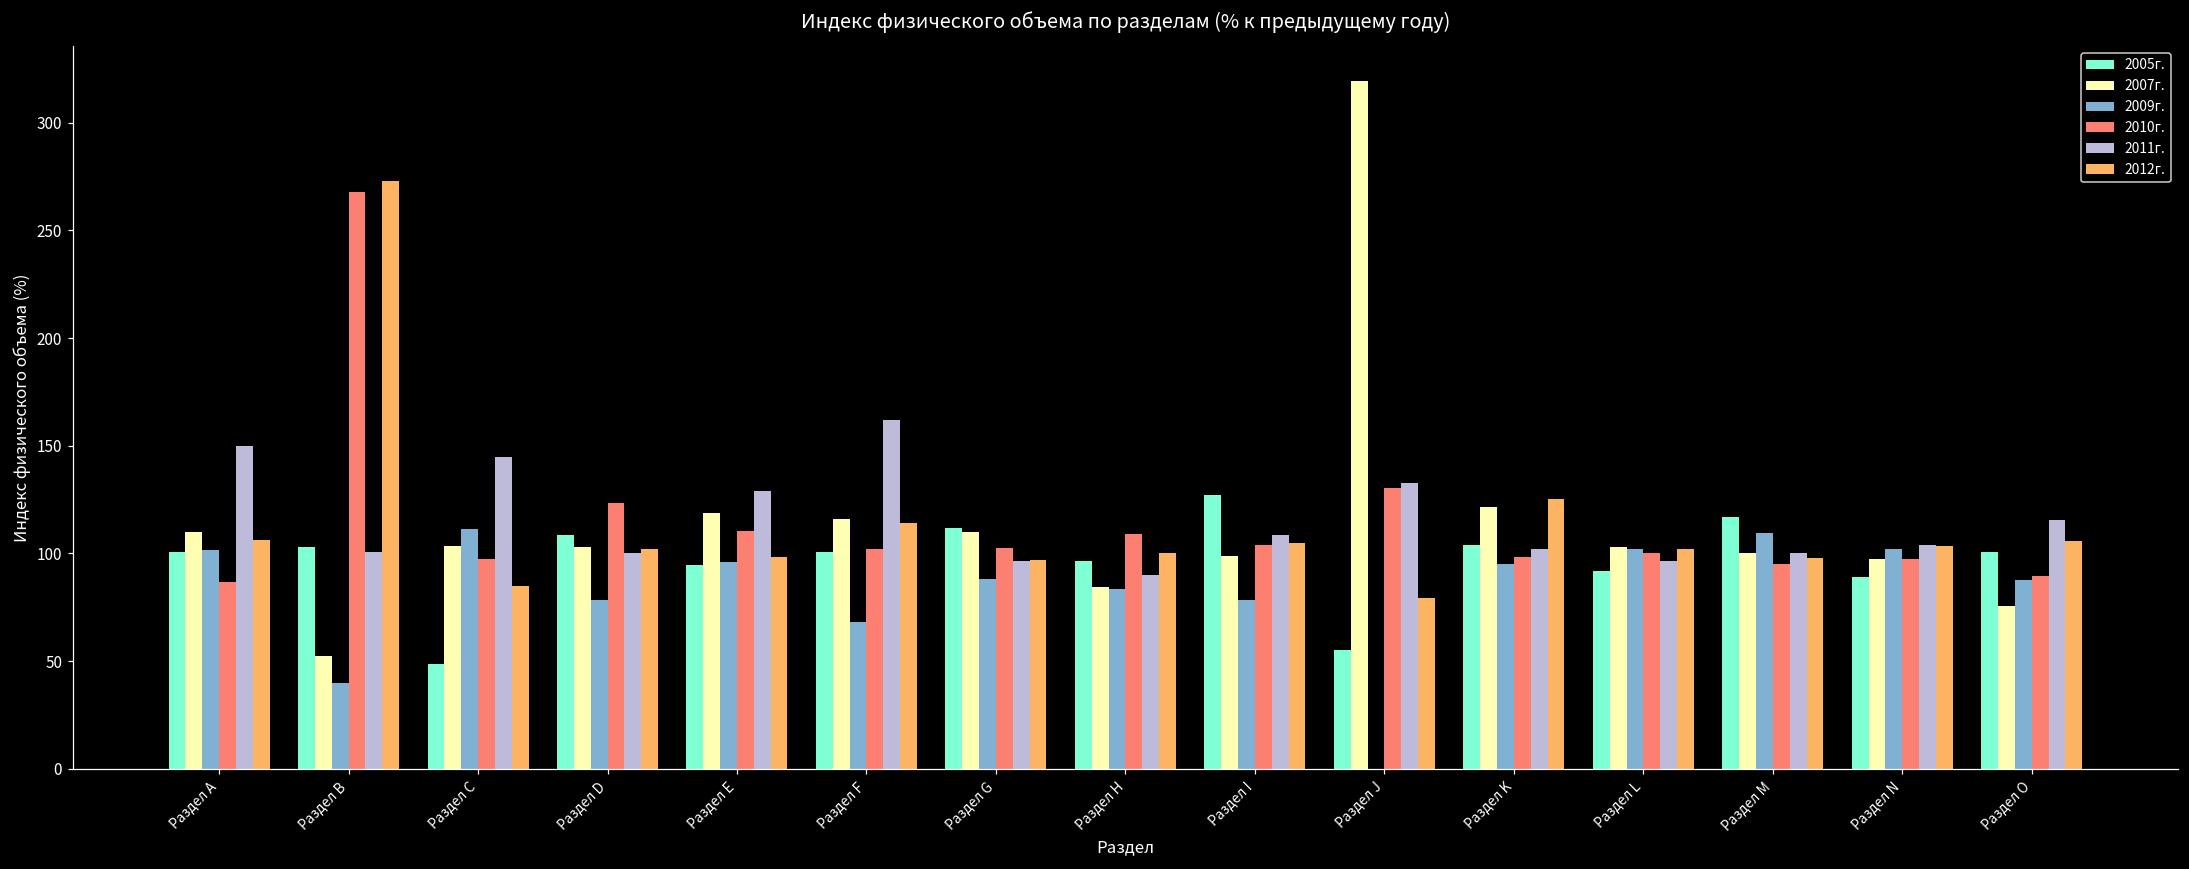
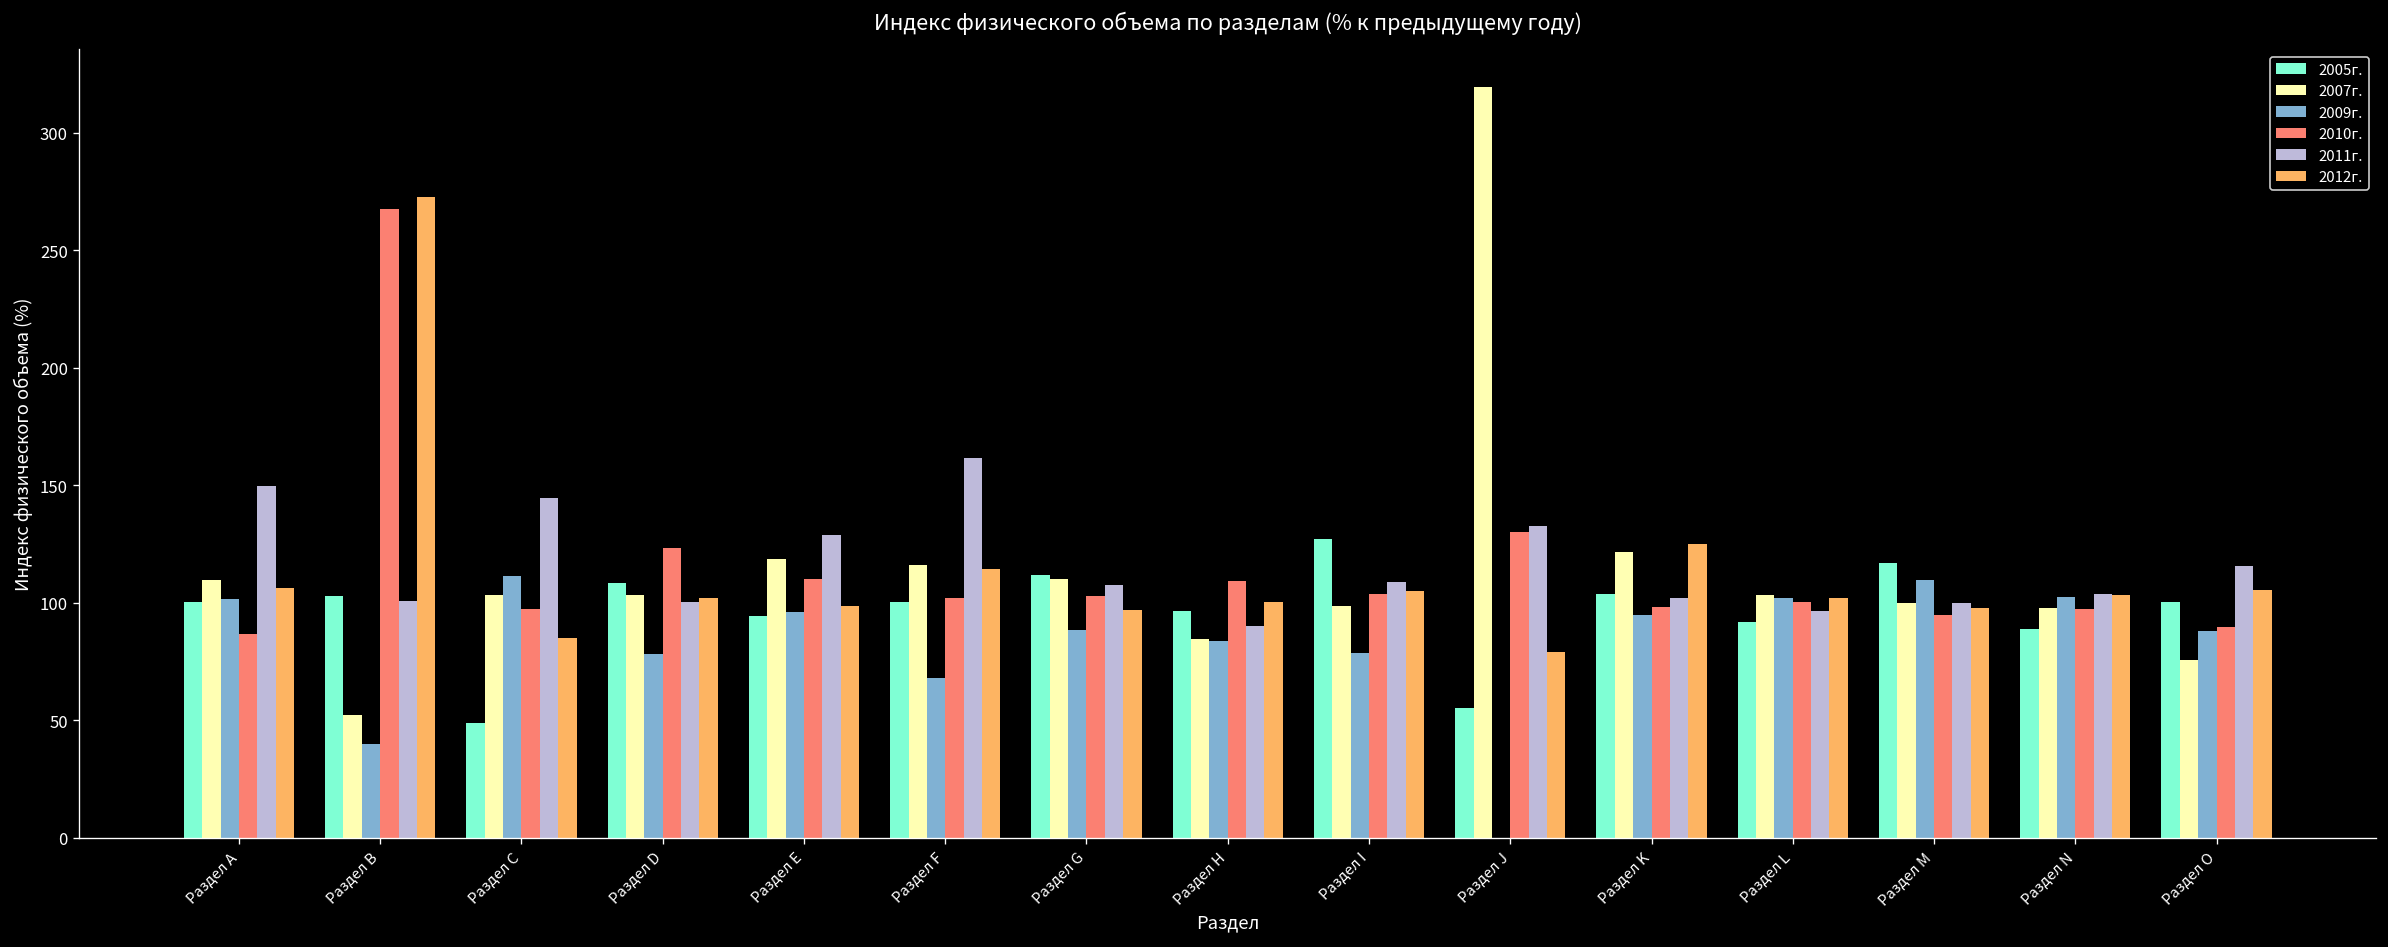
2011г., Раздел G: 97 -> 108
